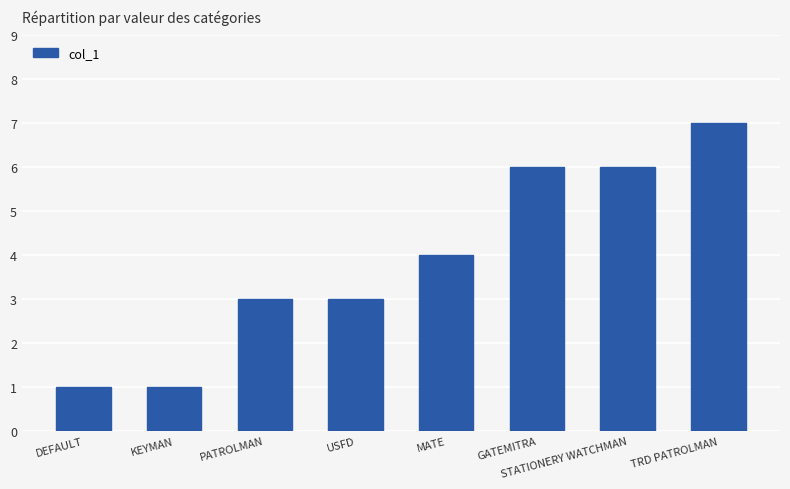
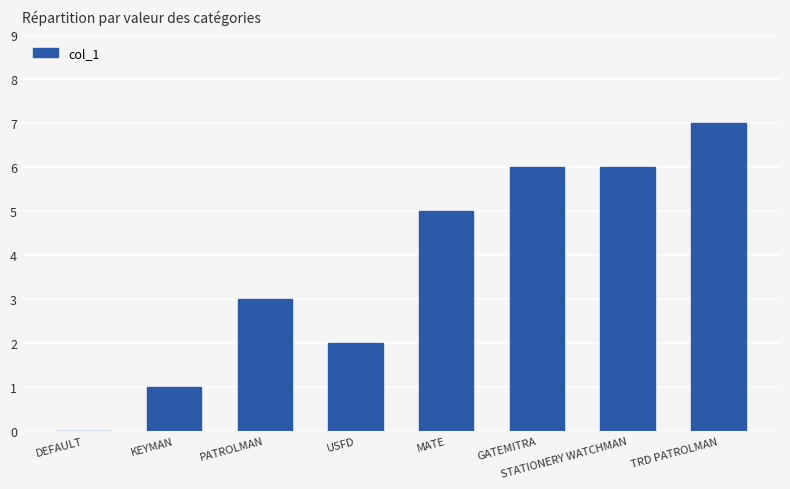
DEFAULT: 1 -> 0
USFD: 3 -> 2
MATE: 4 -> 5
